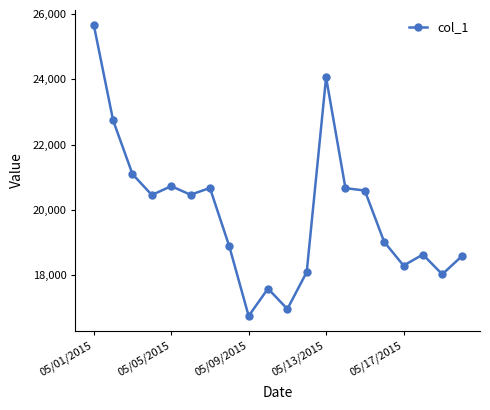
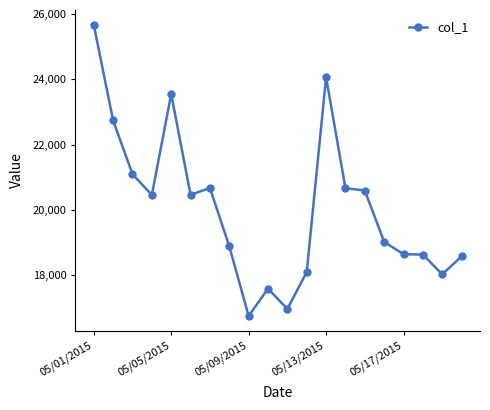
05/05/2015: 20,700 -> 23,500
05/17/2015: 18,300 -> 18,600
